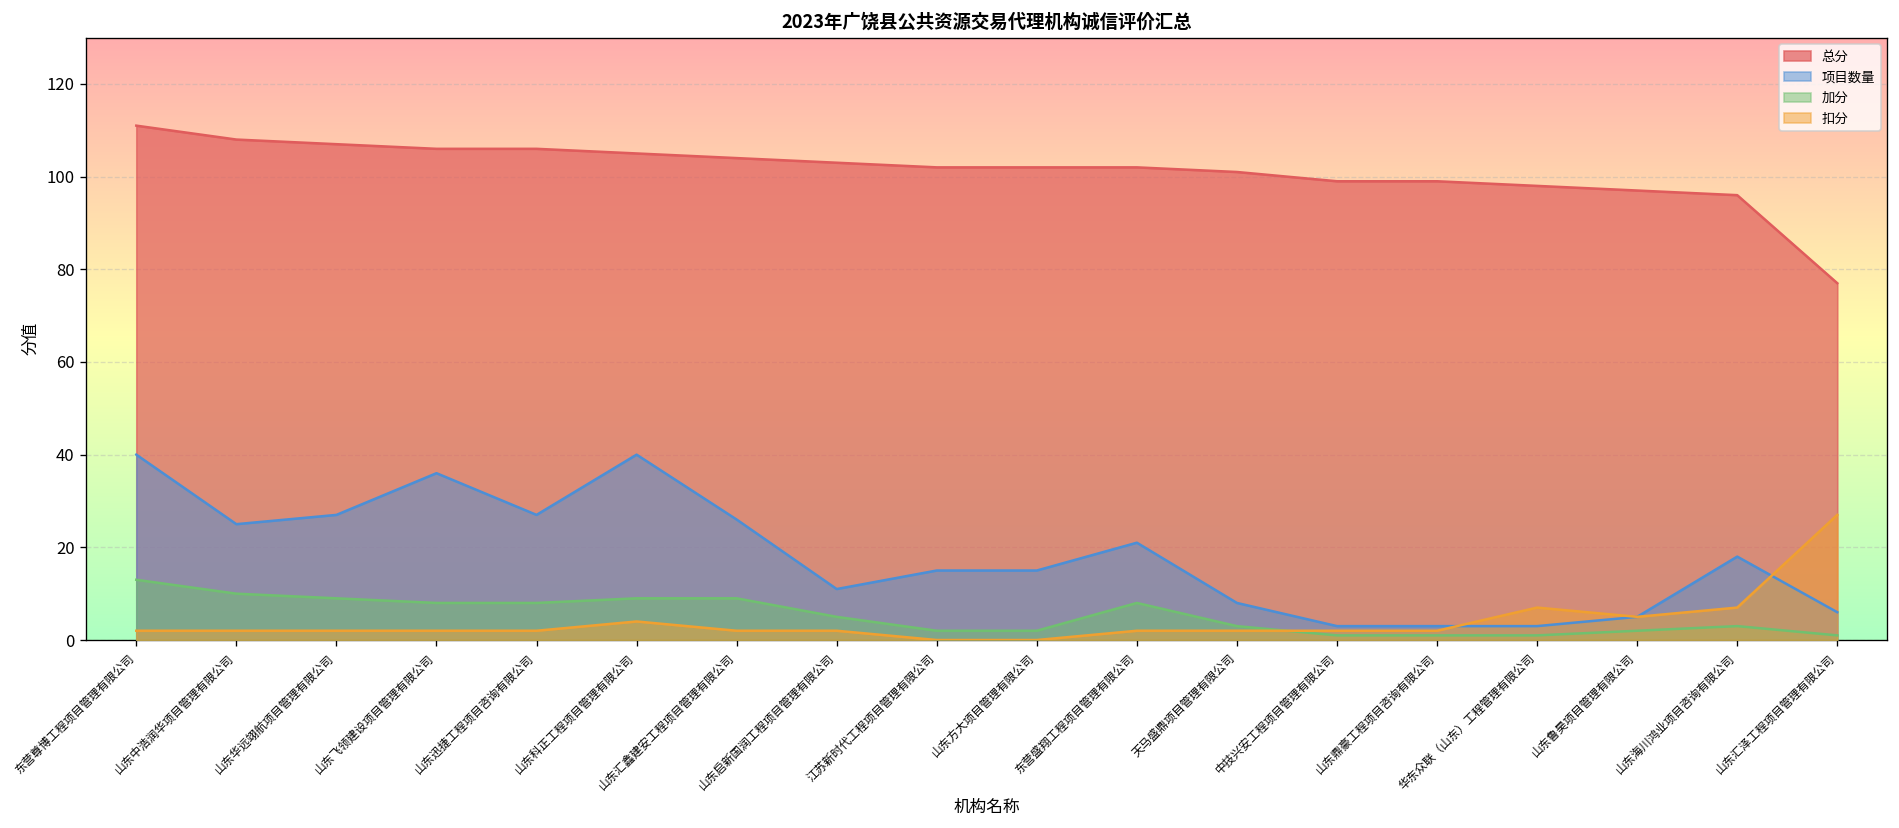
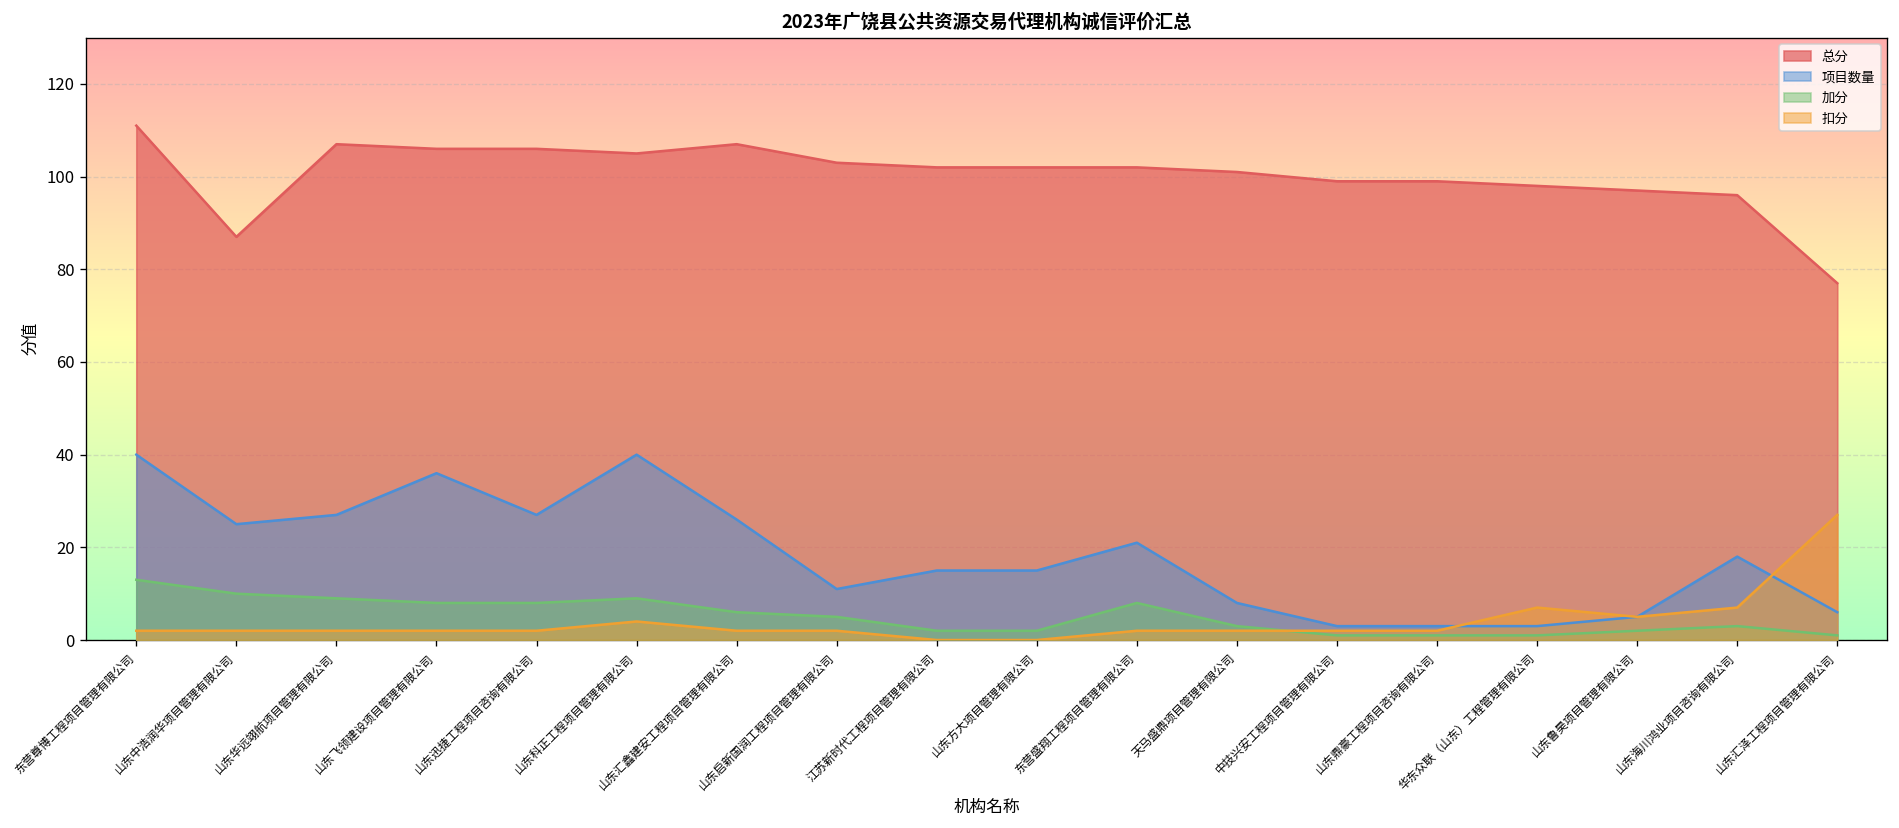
总分, 山东中浩润华项目管理有限公司: 108 -> 87
总分, 山东汇鑫建安工程项目管理有限公司: 104 -> 107
加分, 山东汇鑫建安工程项目管理有限公司: 9 -> 6
